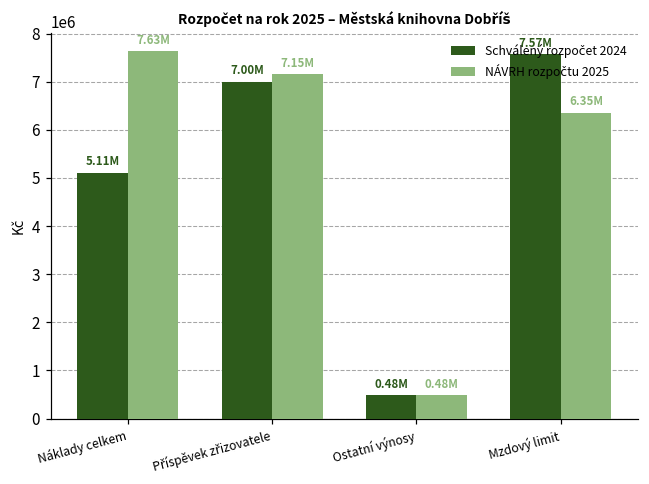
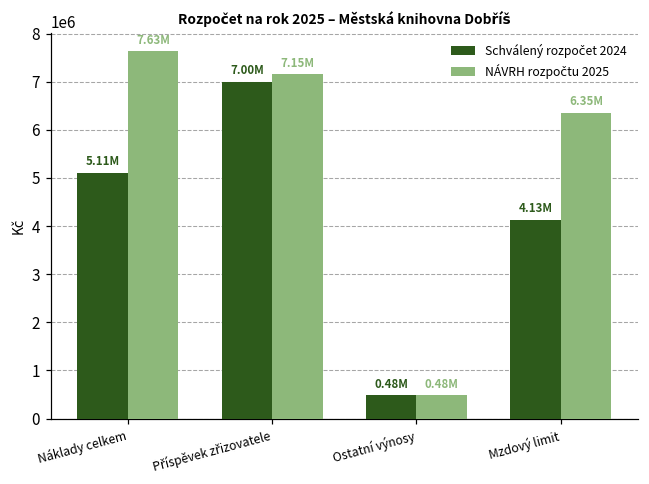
Schválený rozpočet 2024, Mzdový limit: 7.57M -> 4.13M
